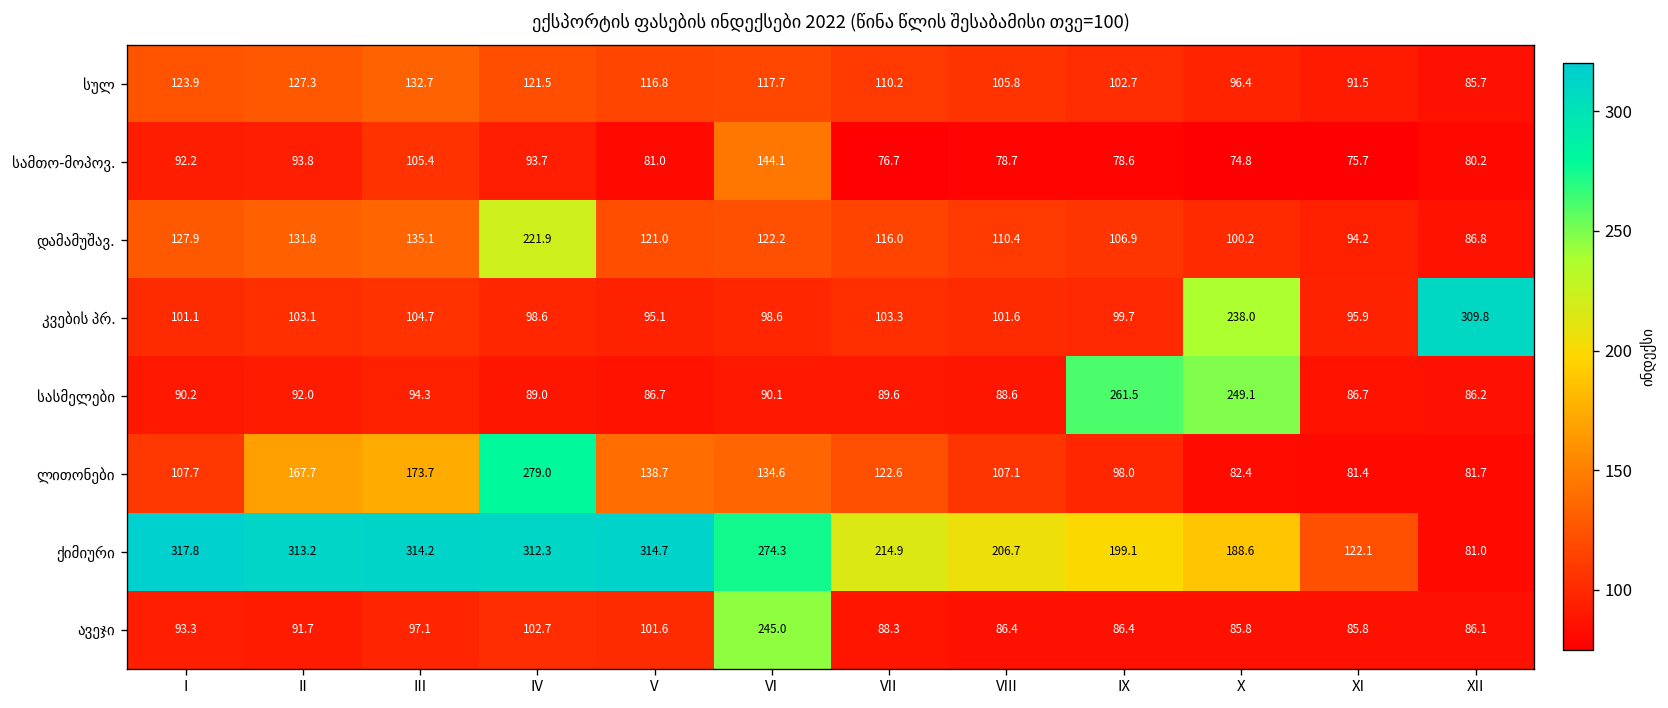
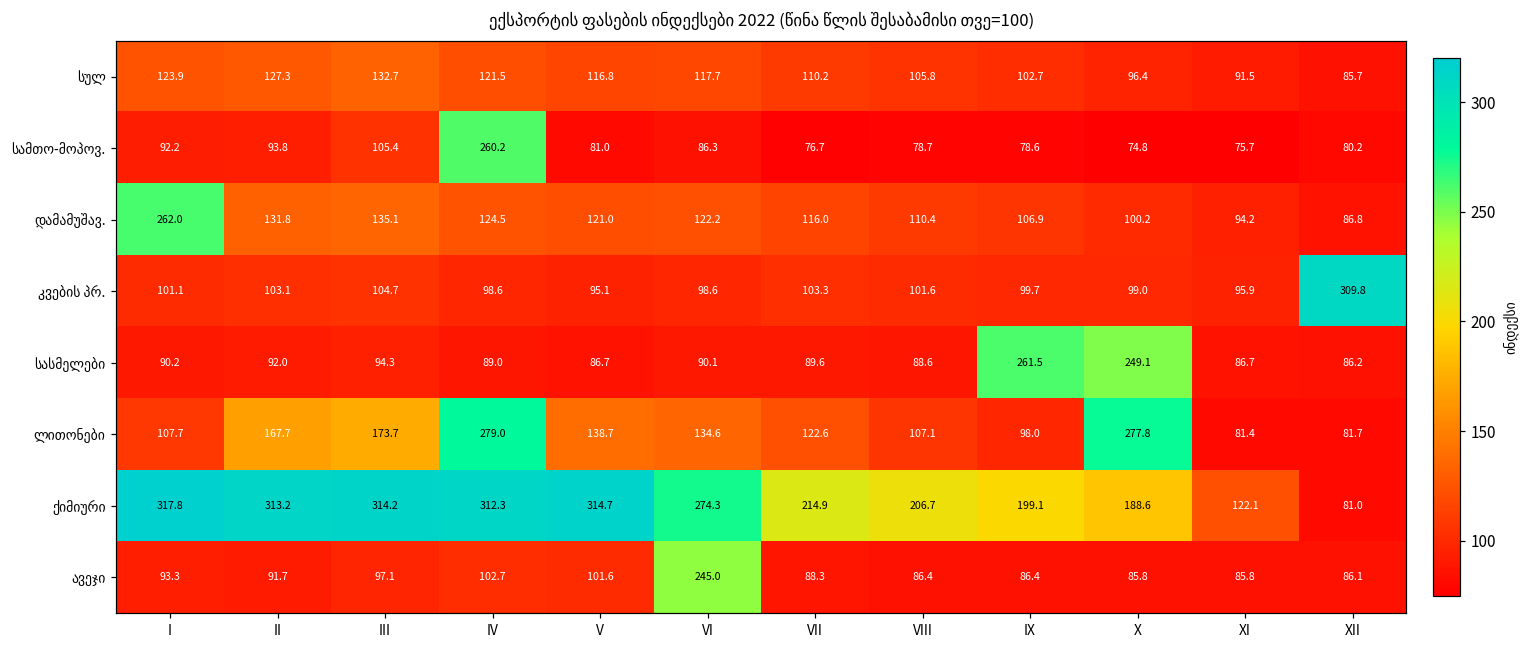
სამთო-მოპოვ., IV: 93.7 -> 260.2
სამთო-მოპოვ., VI: 144.1 -> 86.3
დამამუშავ., I: 127.9 -> 262.0
დამამუშავ., IV: 221.9 -> 124.5
კვების პრ., X: 238.0 -> 99.0
ლითონები, X: 82.4 -> 277.8
